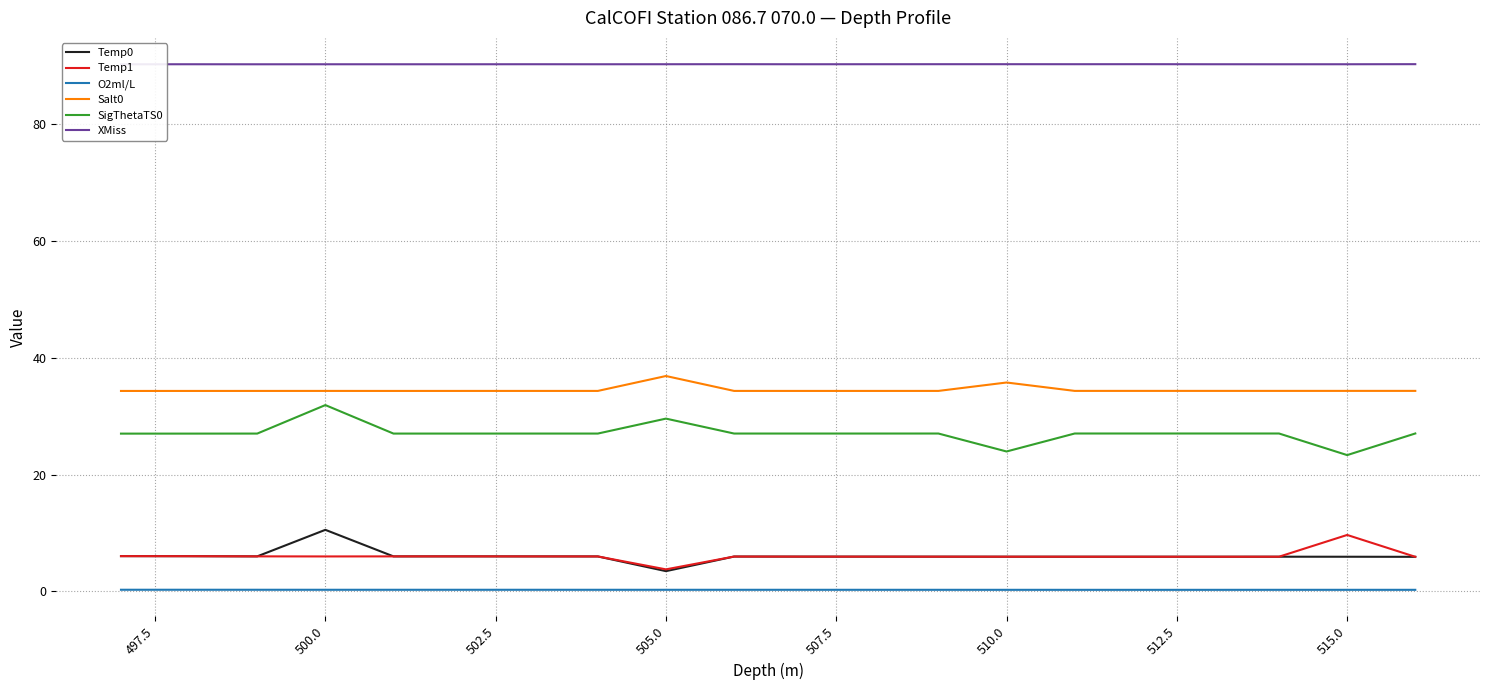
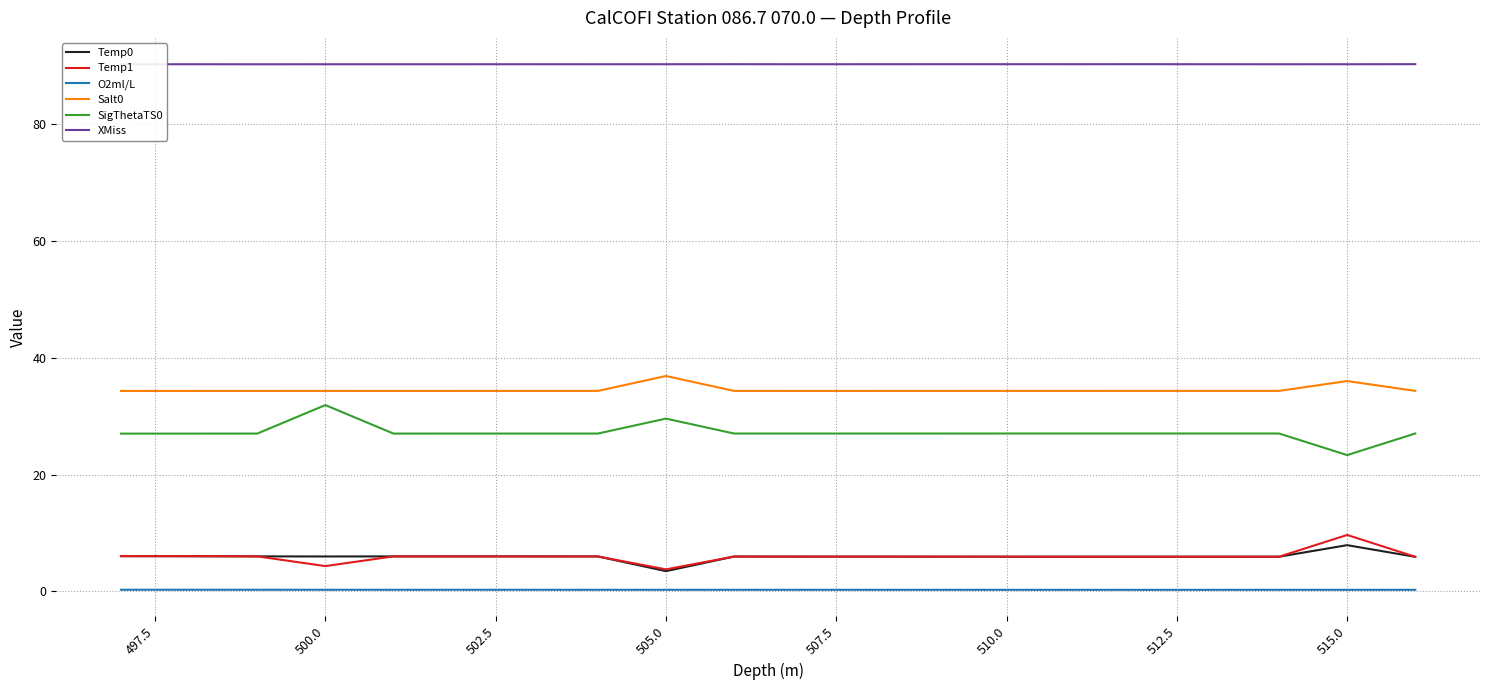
Temp0, 500.0: 11 -> 6
Temp1, 500.0: 6 -> 4
Salt0, 510.0: 36 -> 34
SigThetaTS0, 510.0: 24 -> 27
Temp0, 515.0: 6 -> 8
Salt0, 515.0: 34 -> 36
